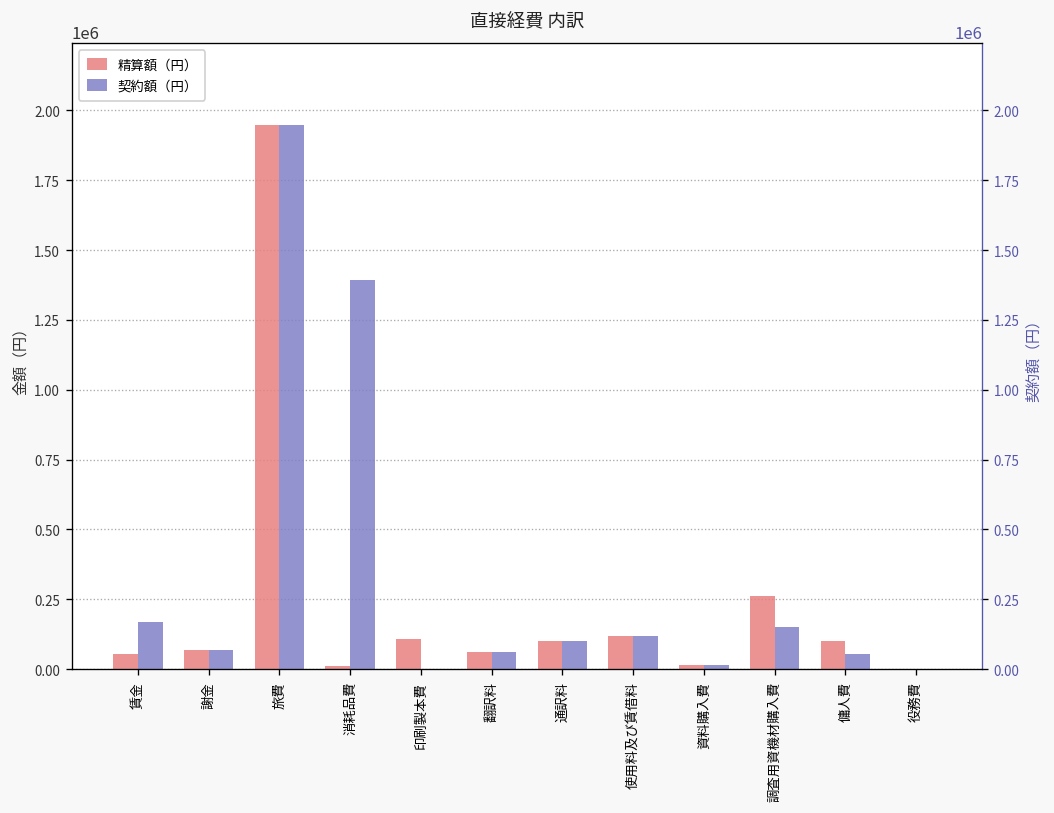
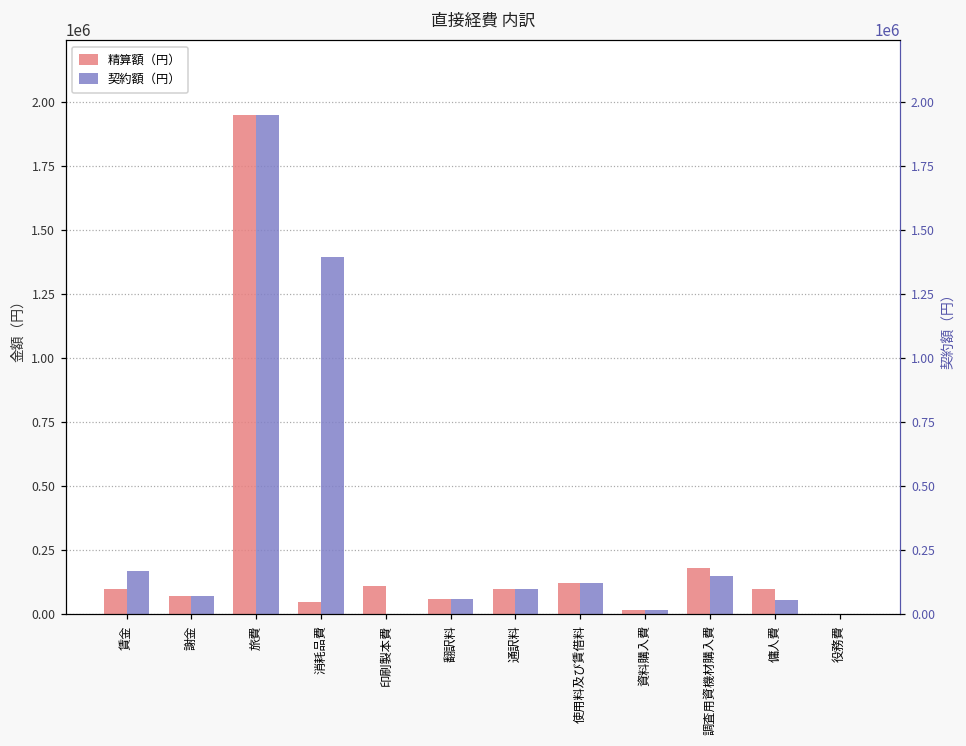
精算額（円）, 賃金: 60000 -> 100000
精算額（円）, 消耗品費: 10000 -> 50000
精算額（円）, 調査用資機材購入費: 260000 -> 180000
